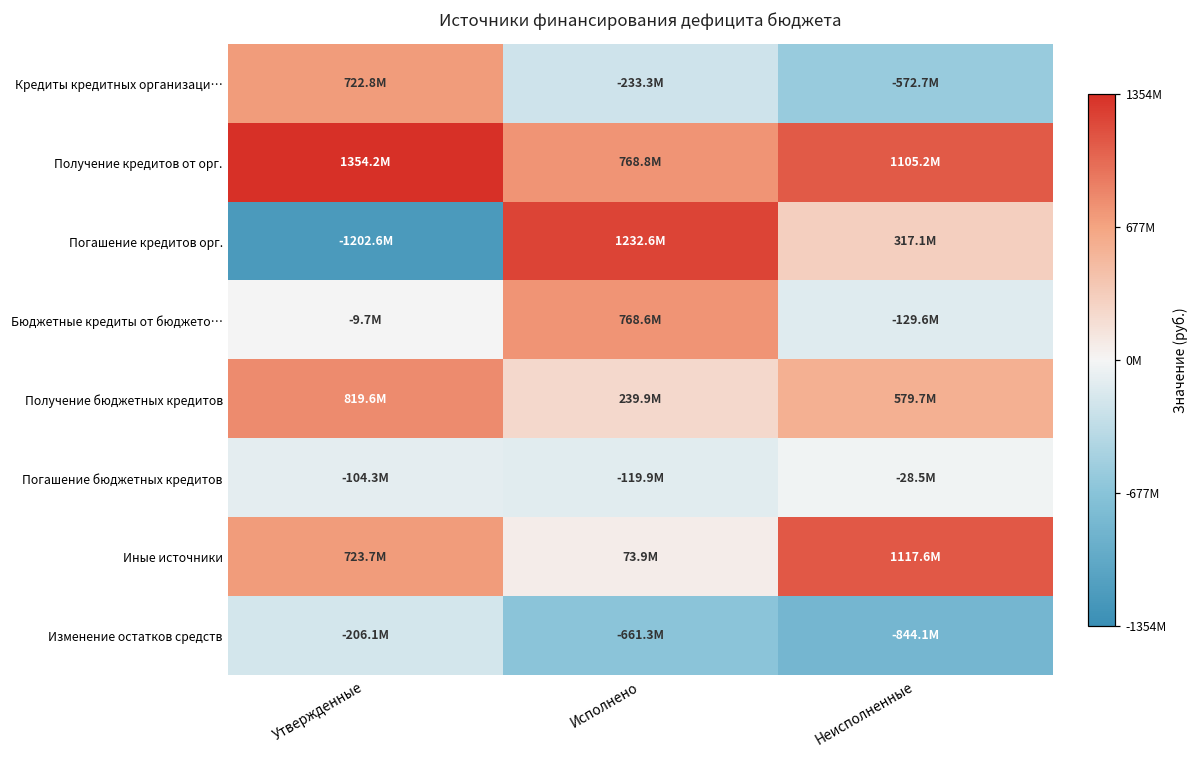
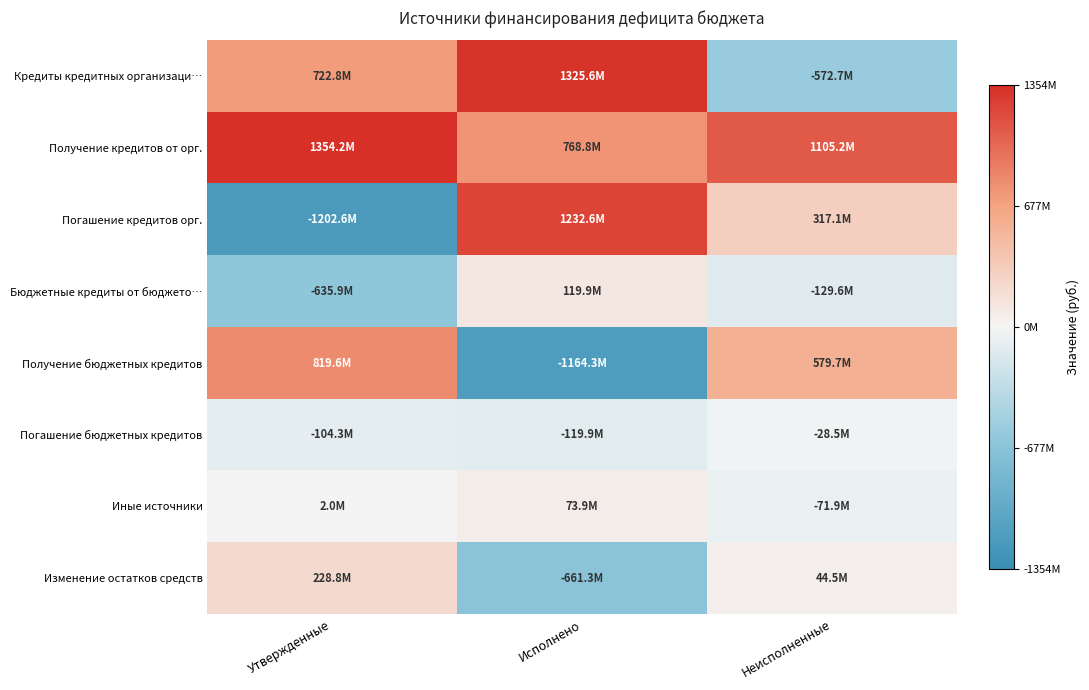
Кредиты кредитных организаци…, Исполнено: -233.3M -> 1325.6M
Бюджетные кредиты от бюджето…, Утвержденные: -9.7M -> -635.9M
Бюджетные кредиты от бюджето…, Исполнено: 768.6M -> 119.9M
Получение бюджетных кредитов, Исполнено: 239.9M -> -1164.3M
Иные источники, Утвержденные: 723.7M -> 2.0M
Иные источники, Неисполненные: 1117.6M -> -71.9M
Изменение остатков средств, Утвержденные: -206.1M -> 228.8M
Изменение остатков средств, Неисполненные: -844.1M -> 44.5M
